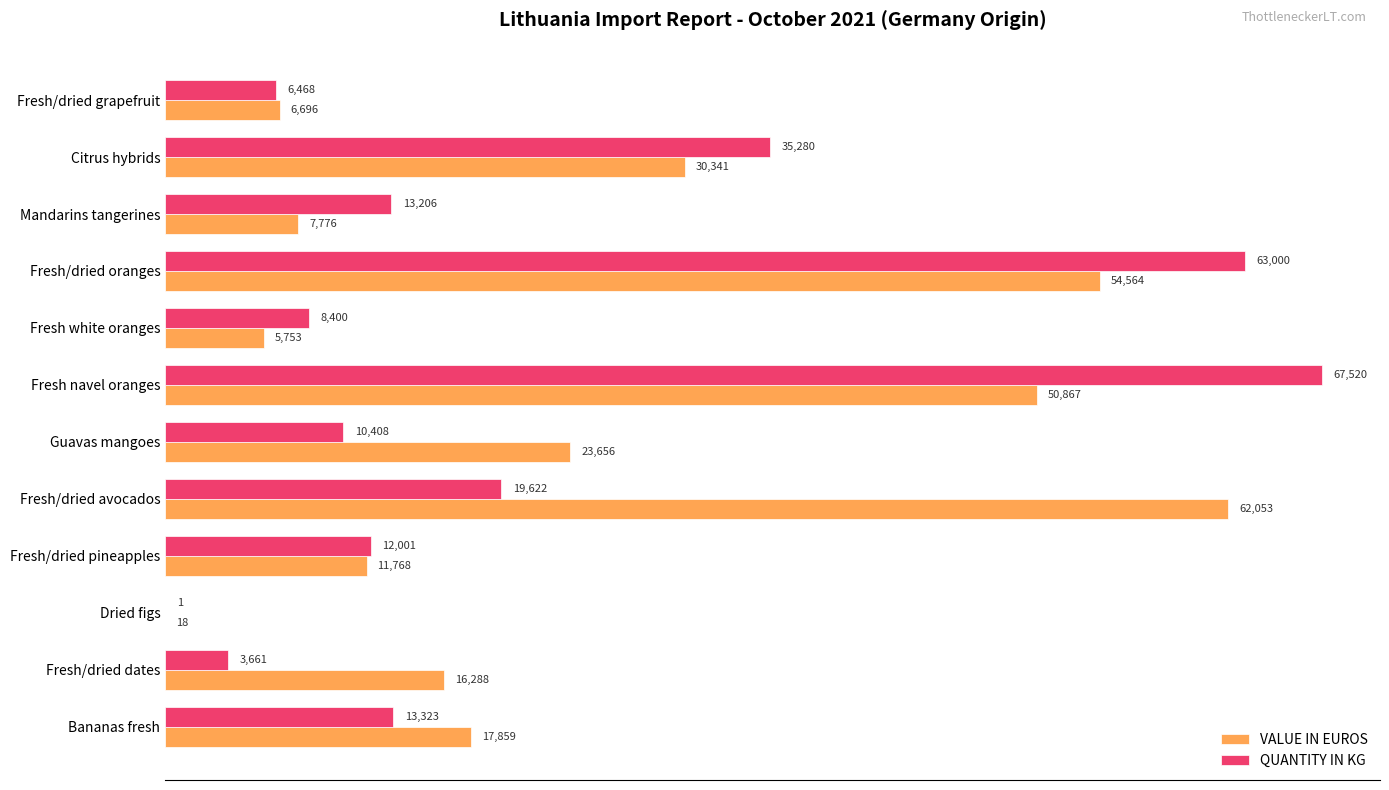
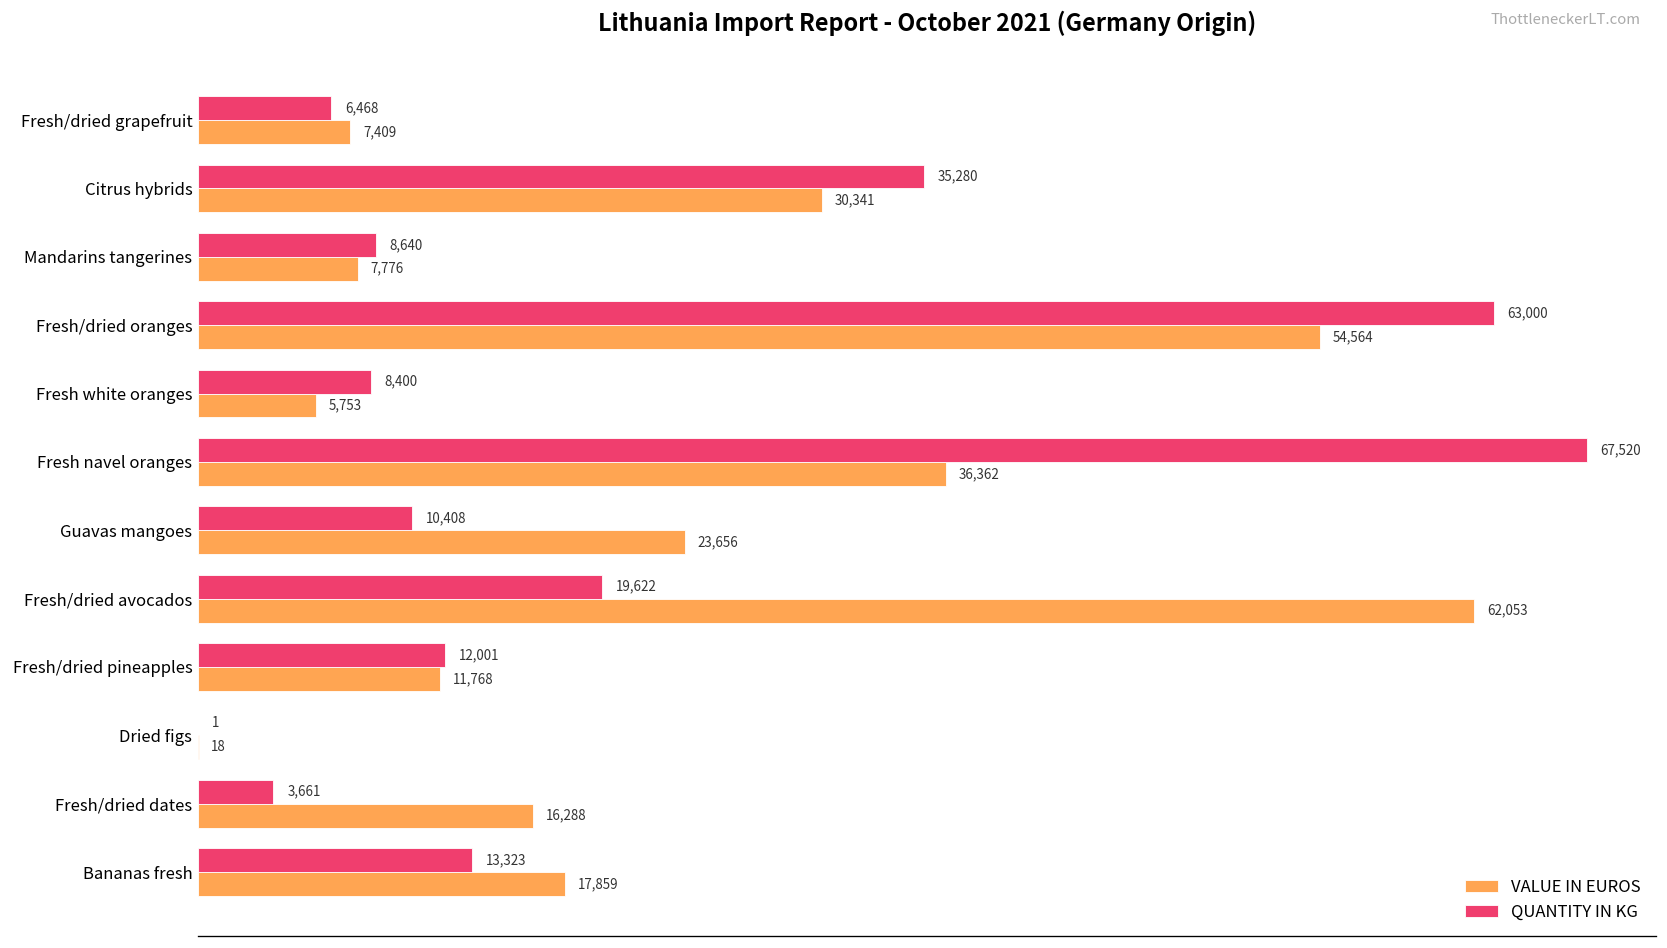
VALUE IN EUROS, Fresh/dried grapefruit: 6,696 -> 7,409
QUANTITY IN KG, Mandarins tangerines: 13,206 -> 8,640
VALUE IN EUROS, Fresh navel oranges: 50,867 -> 36,362
